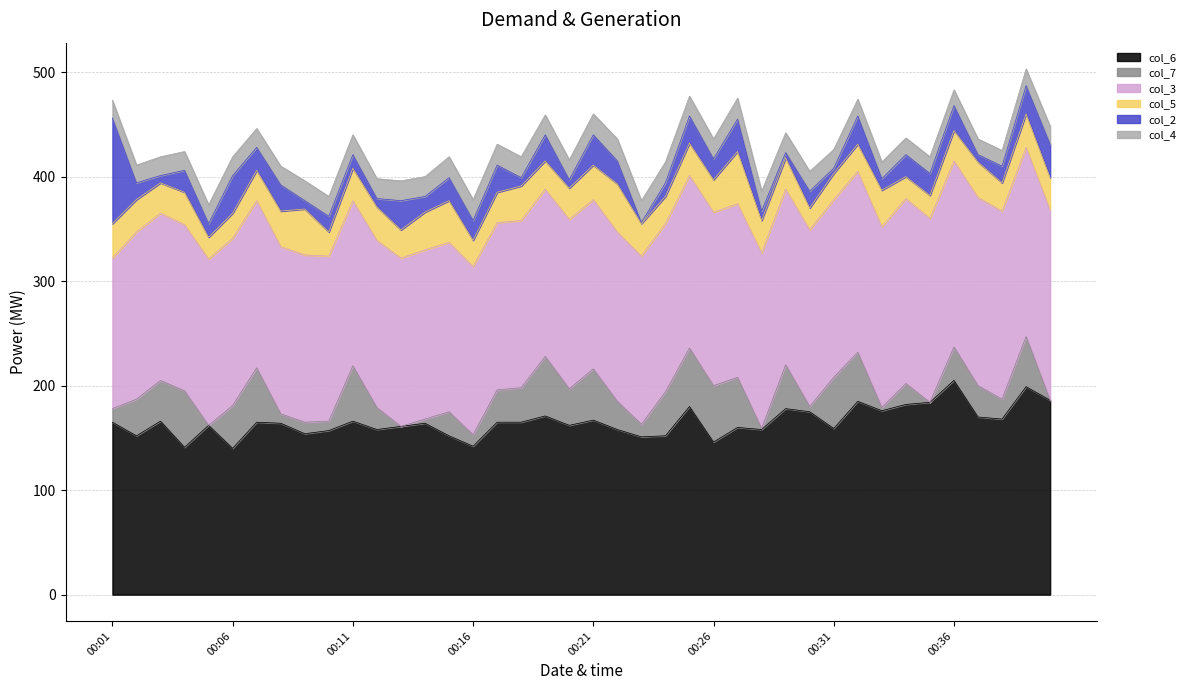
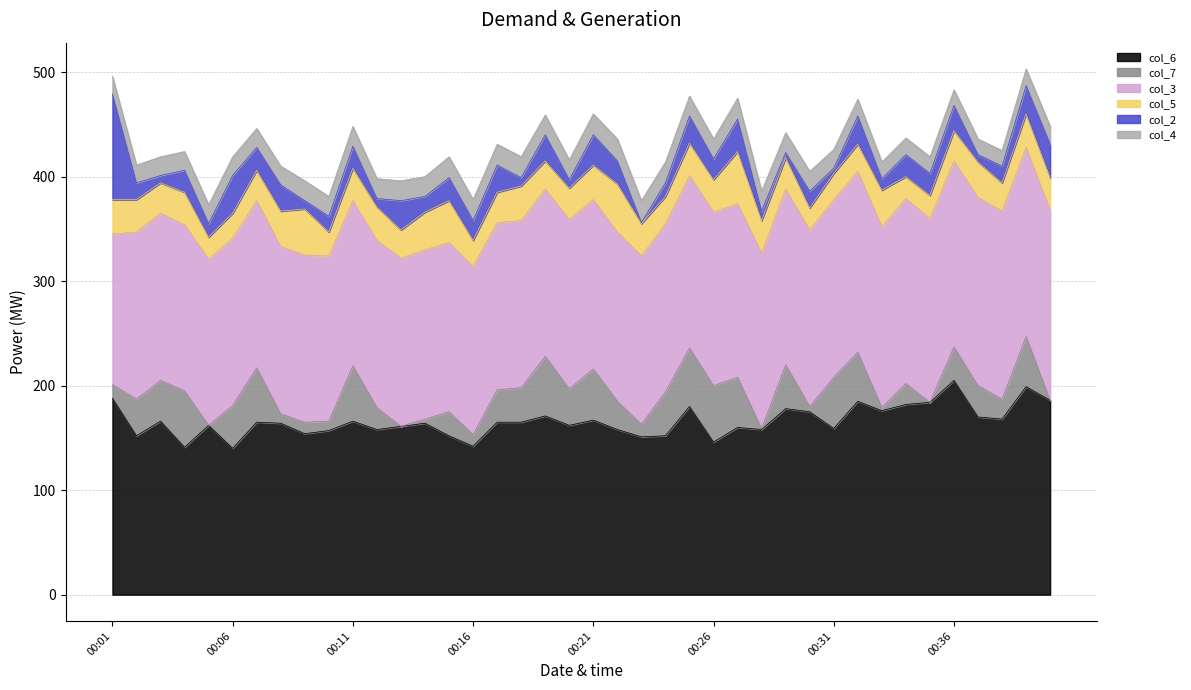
col_6, 00:01: 165 -> 188
col_2, 00:11: 13 -> 21
